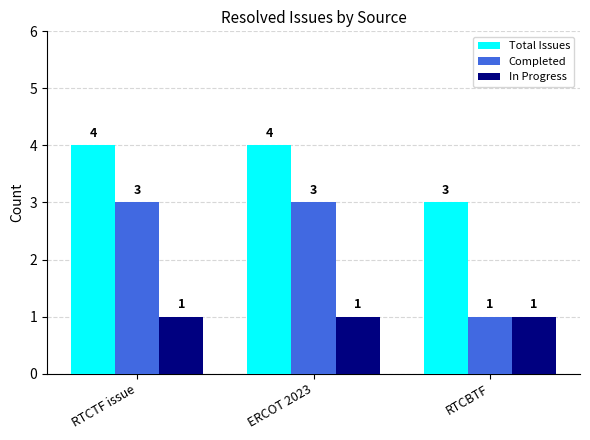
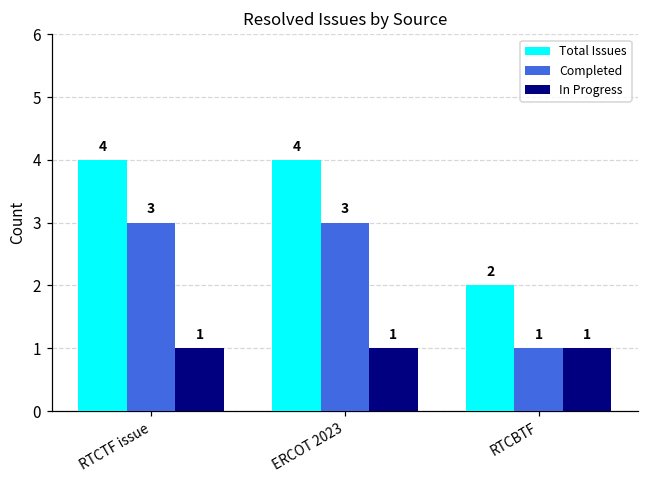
Total Issues, RTCBTF: 3 -> 2
